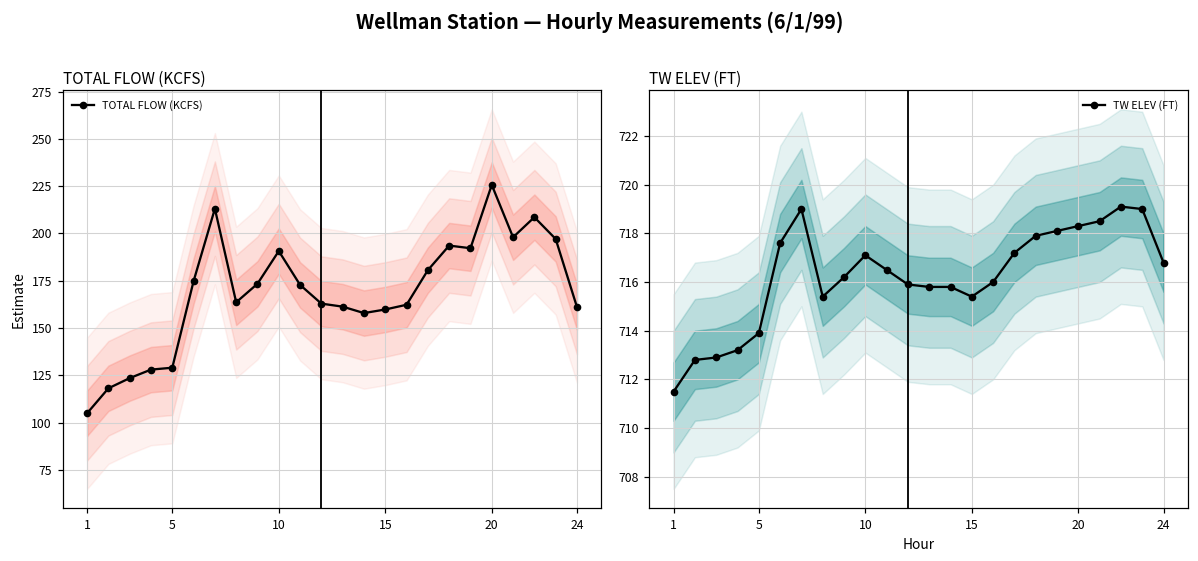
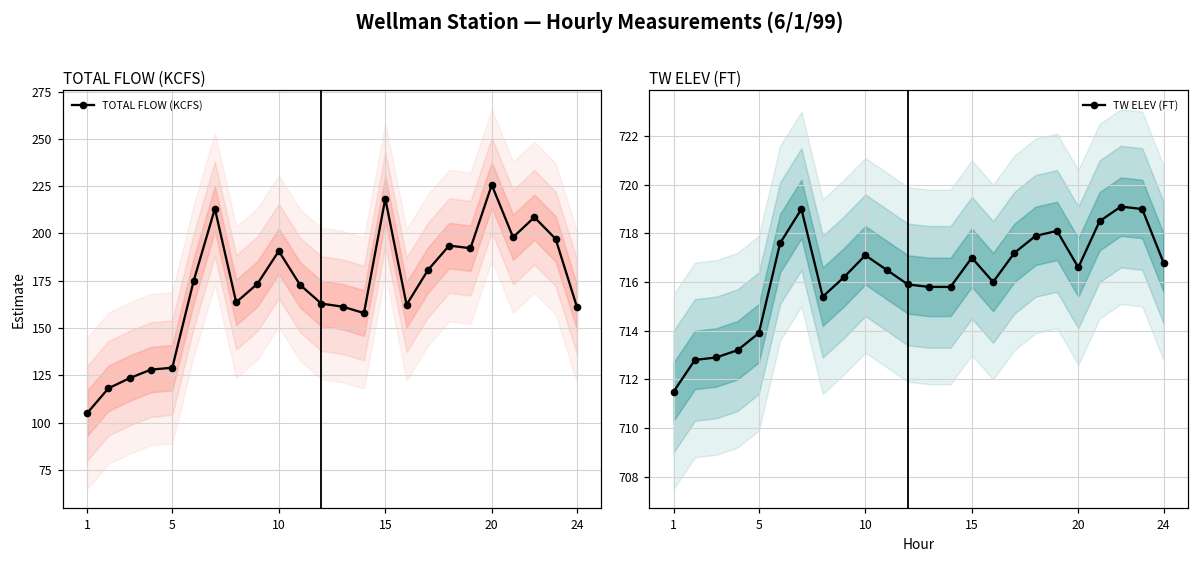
TOTAL FLOW (KCFS), TOTAL FLOW (KCFS), 15: 160 -> 218
TW ELEV (FT), TW ELEV (FT), 15: 715.4 -> 717.0
TW ELEV (FT), TW ELEV (FT), 20: 718.3 -> 716.6
